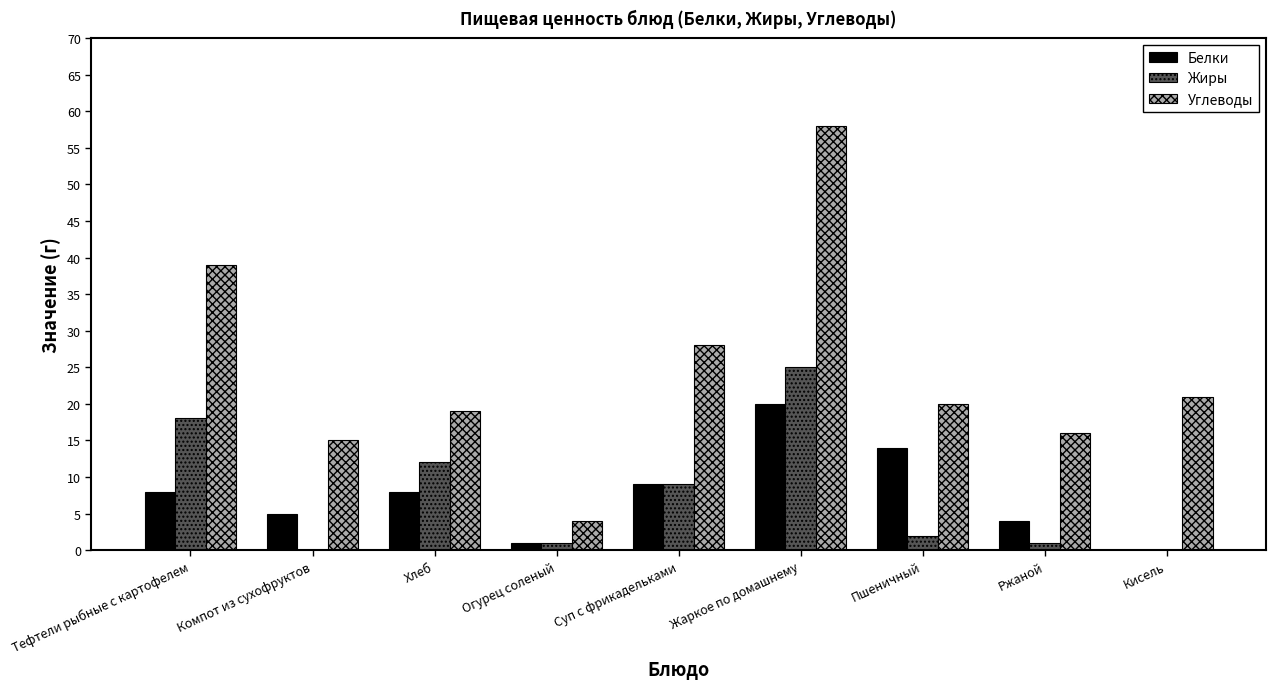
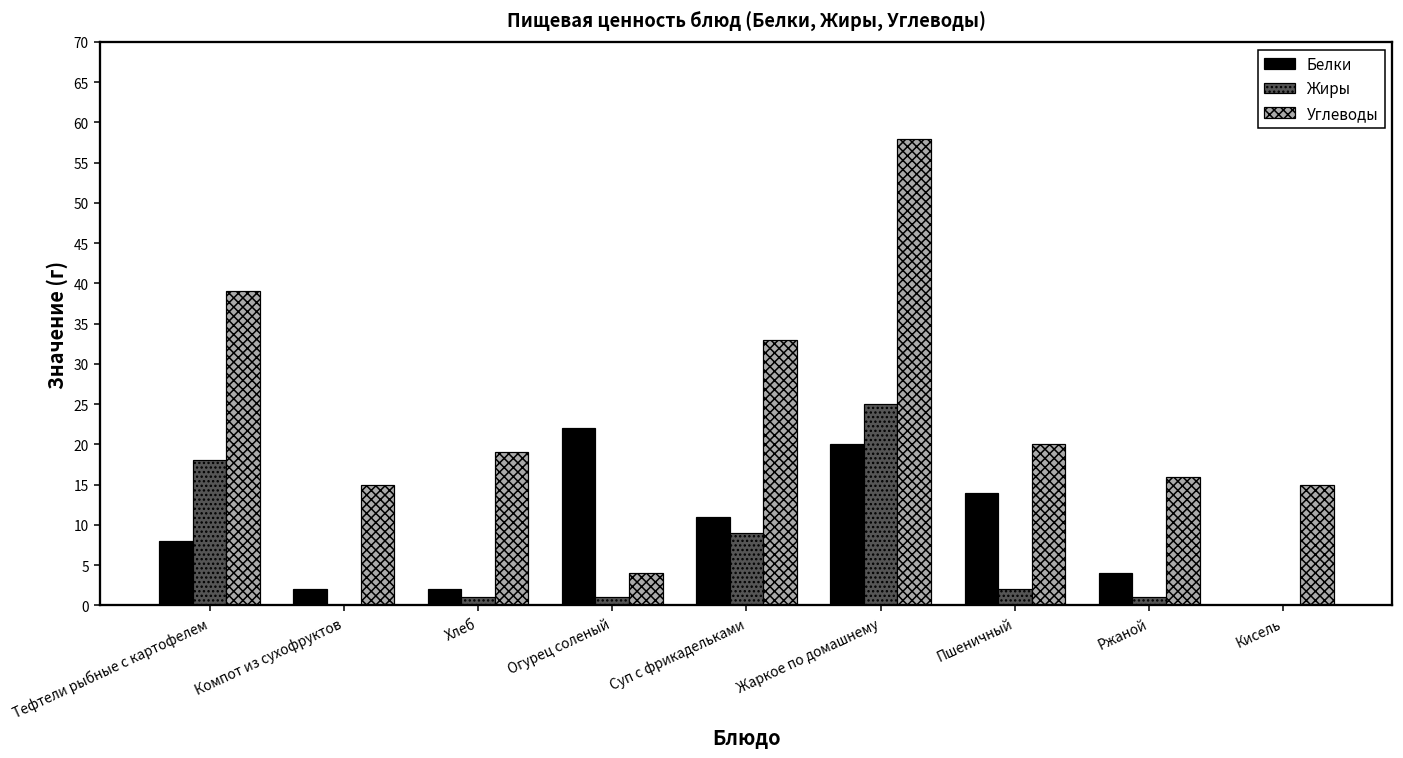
Белки, Компот из сухофруктов: 5 -> 2
Белки, Хлеб: 8 -> 2
Жиры, Хлеб: 12 -> 1
Белки, Огурец соленый: 1 -> 22
Белки, Суп с фрикадельками: 9 -> 11
Углеводы, Суп с фрикадельками: 28 -> 33
Углеводы, Кисель: 21 -> 15
